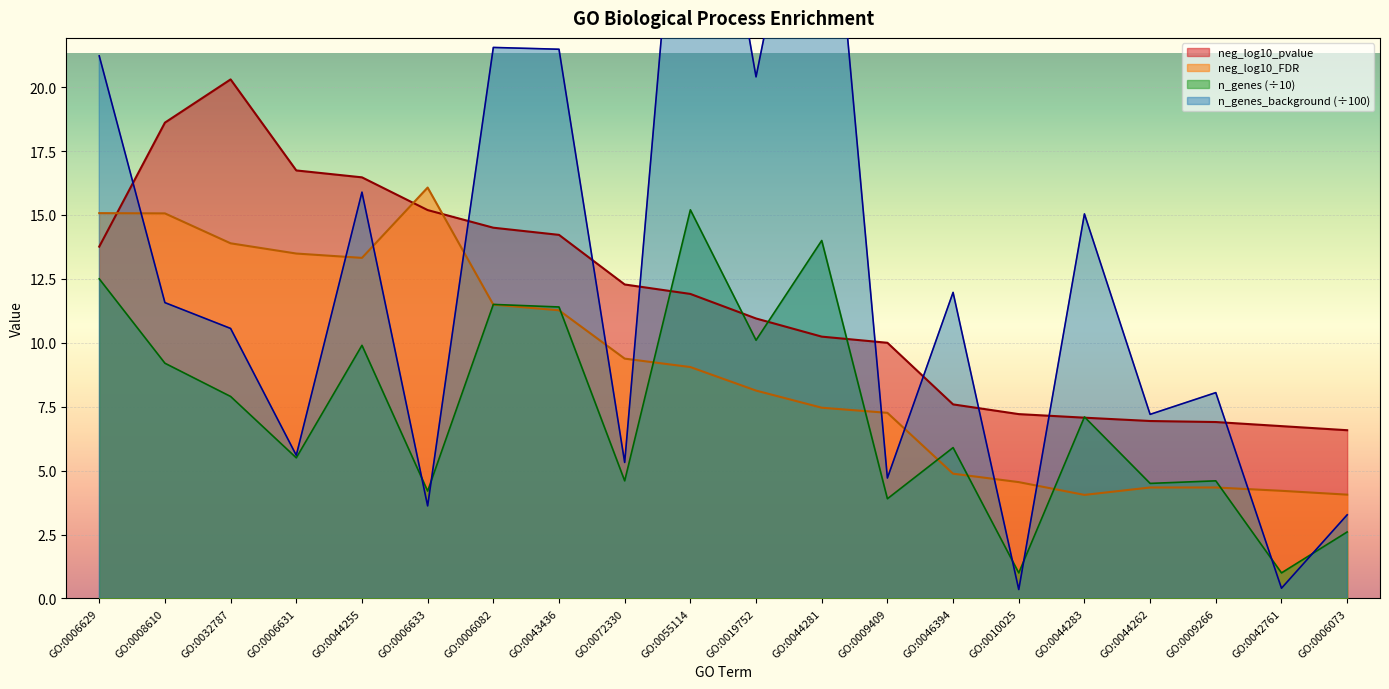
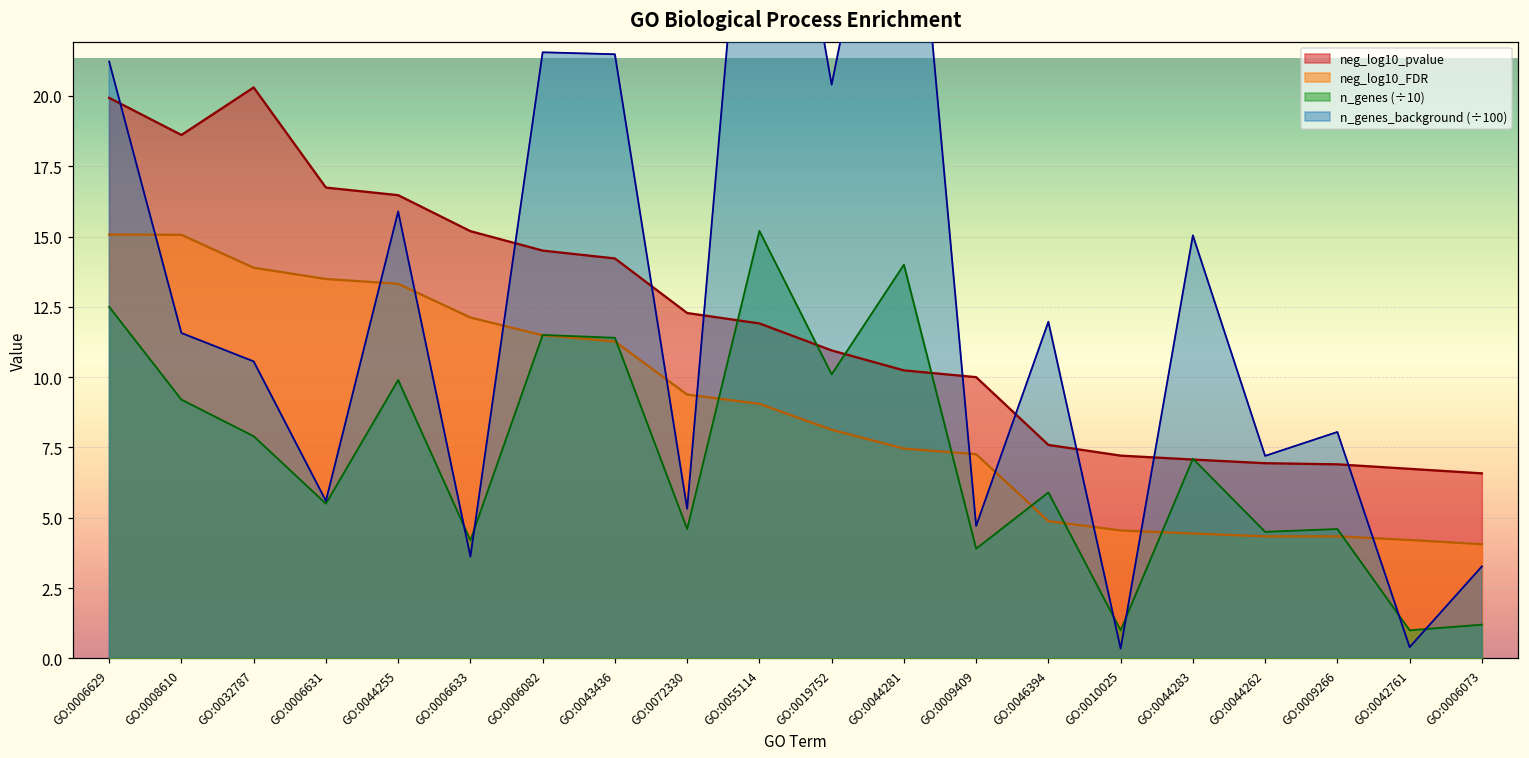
neg_log10_pvalue, GO:0006629: 13.8 -> 19.9
neg_log10_FDR, GO:0006633: 16.1 -> 12.1
neg_log10_FDR, GO:0044283: 4.1 -> 4.4
n_genes (÷10), GO:0006073: 2.6 -> 1.2
